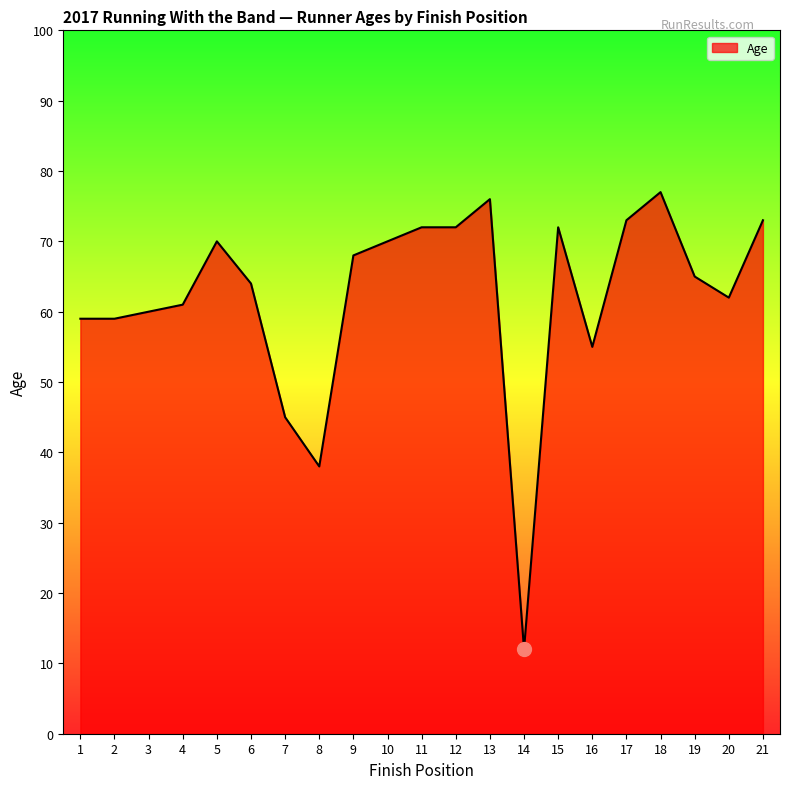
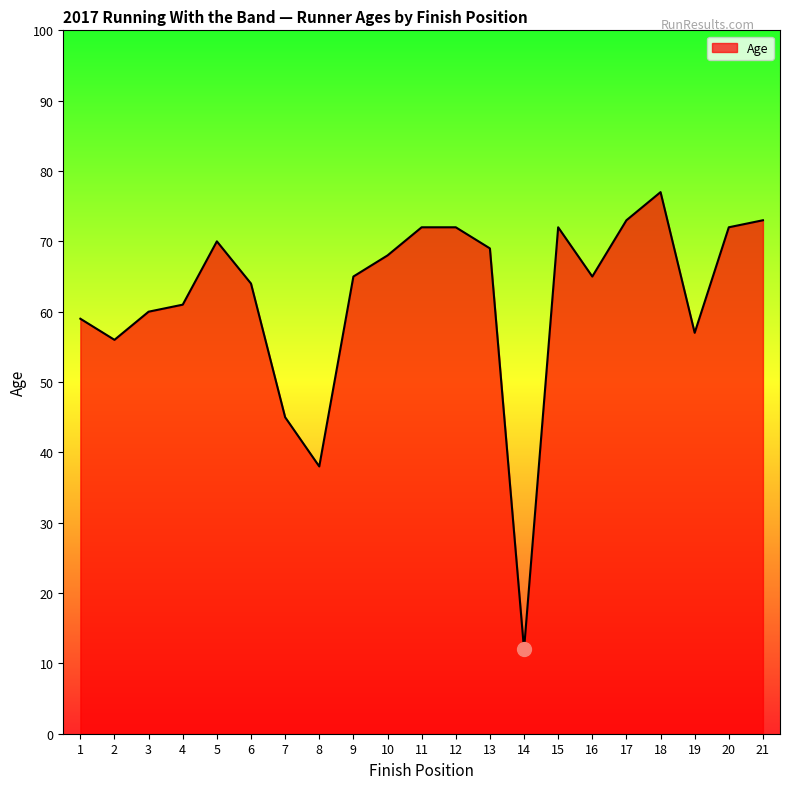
Age, 2: 59 -> 56
Age, 9: 68 -> 65
Age, 10: 70 -> 68
Age, 13: 76 -> 69
Age, 16: 55 -> 65
Age, 19: 65 -> 57
Age, 20: 62 -> 72
